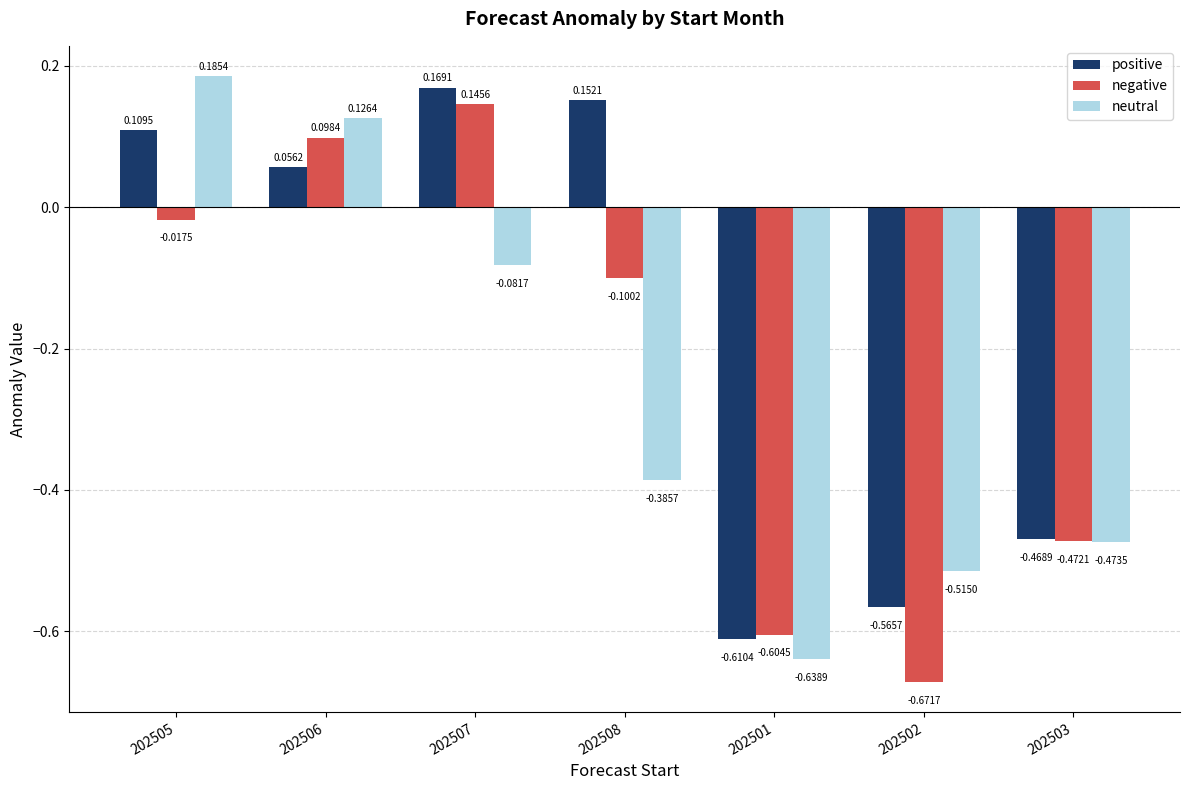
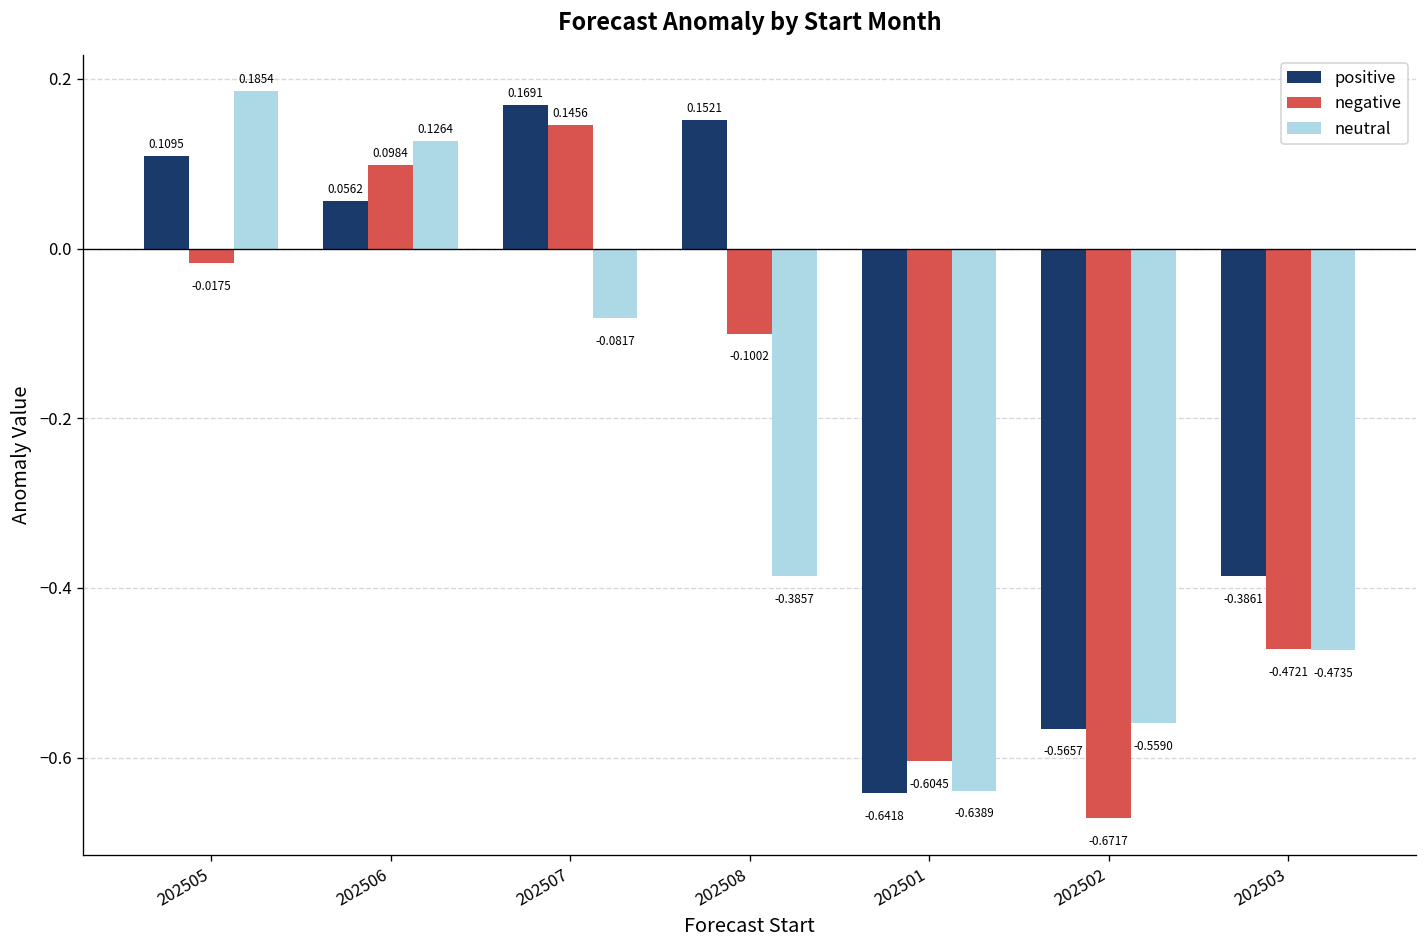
positive, 202501: -0.6104 -> -0.6418
neutral, 202502: -0.5150 -> -0.5590
positive, 202503: -0.4689 -> -0.3861
